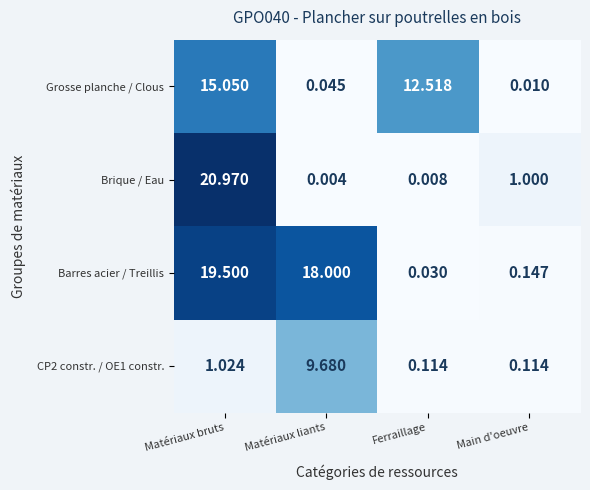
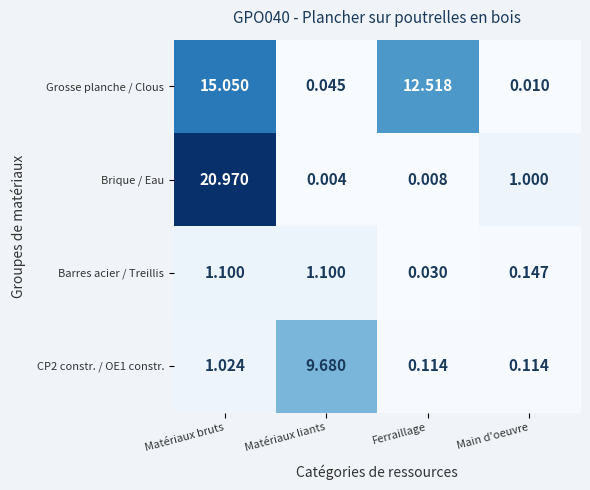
Barres acier / Treillis, Matériaux bruts: 19.500 -> 1.100
Barres acier / Treillis, Matériaux liants: 18.000 -> 1.100
